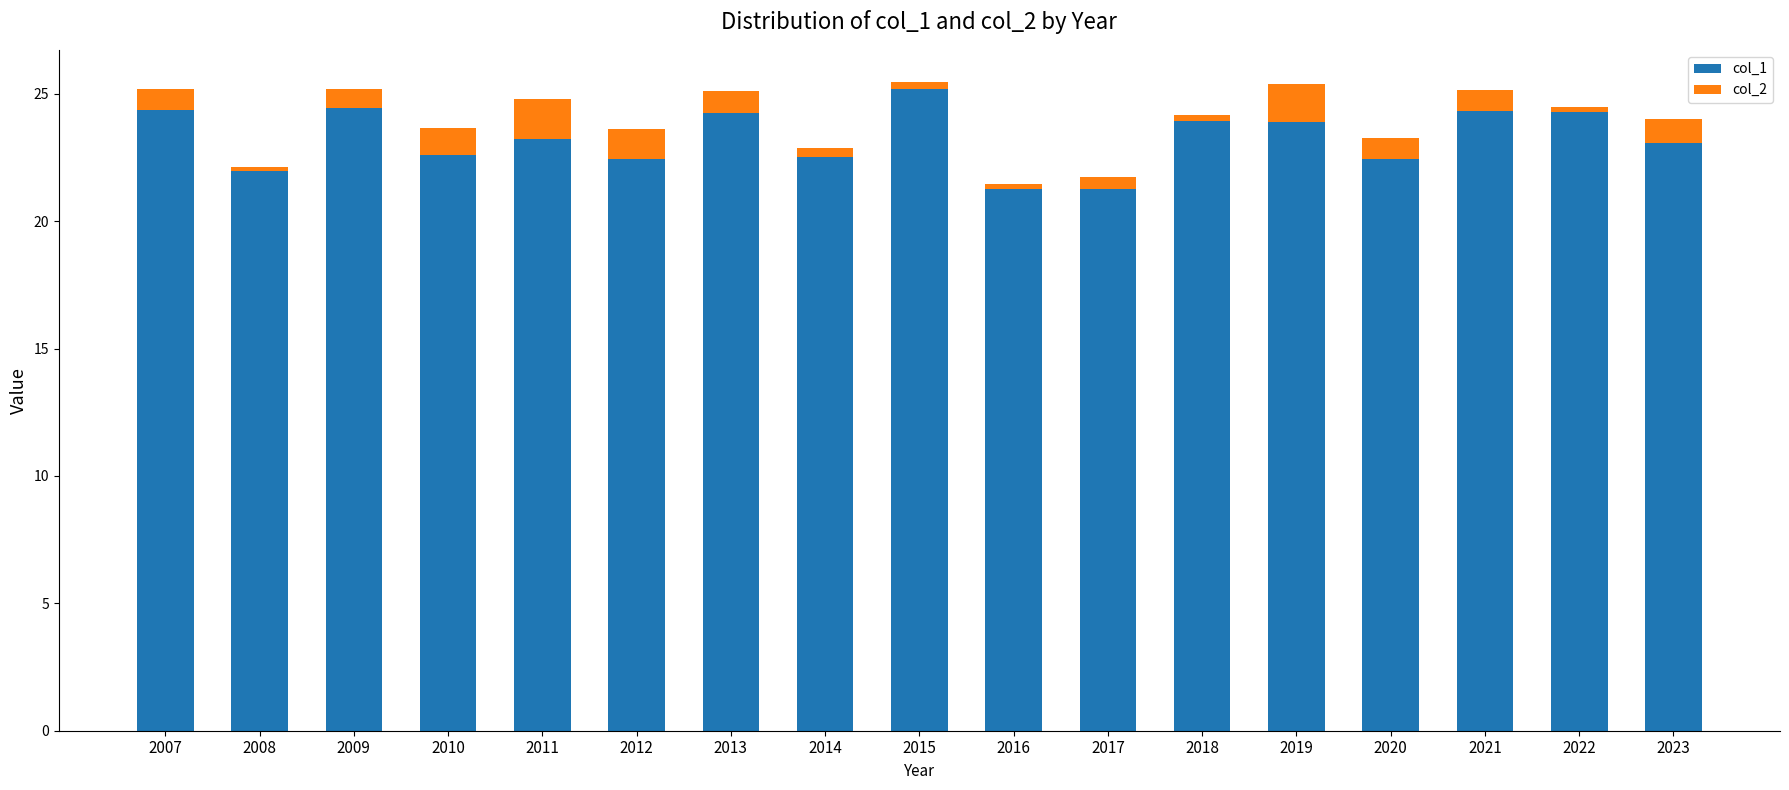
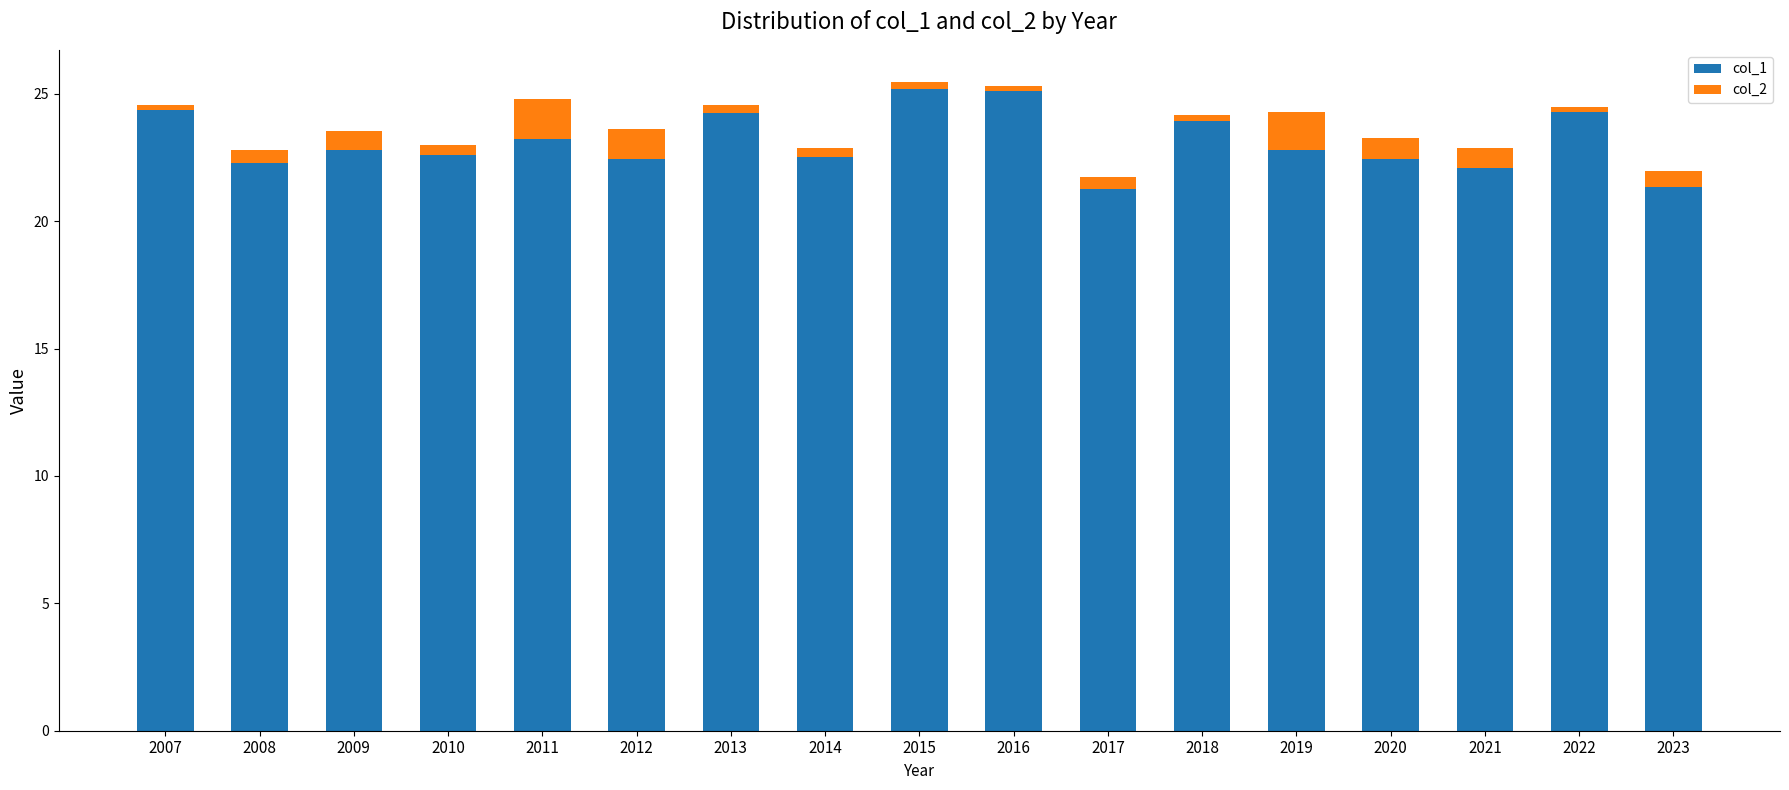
col_2, 2007: 0.8 -> 0.2
col_1, 2008: 22.0 -> 22.3
col_2, 2008: 0.2 -> 0.5
col_1, 2009: 24.4 -> 22.8
col_2, 2010: 1.1 -> 0.4
col_2, 2013: 0.9 -> 0.3
col_1, 2016: 21.3 -> 25.1
col_1, 2019: 23.9 -> 22.8
col_1, 2021: 24.3 -> 22.1
col_1, 2023: 23.1 -> 21.4
col_2, 2023: 0.9 -> 0.6
